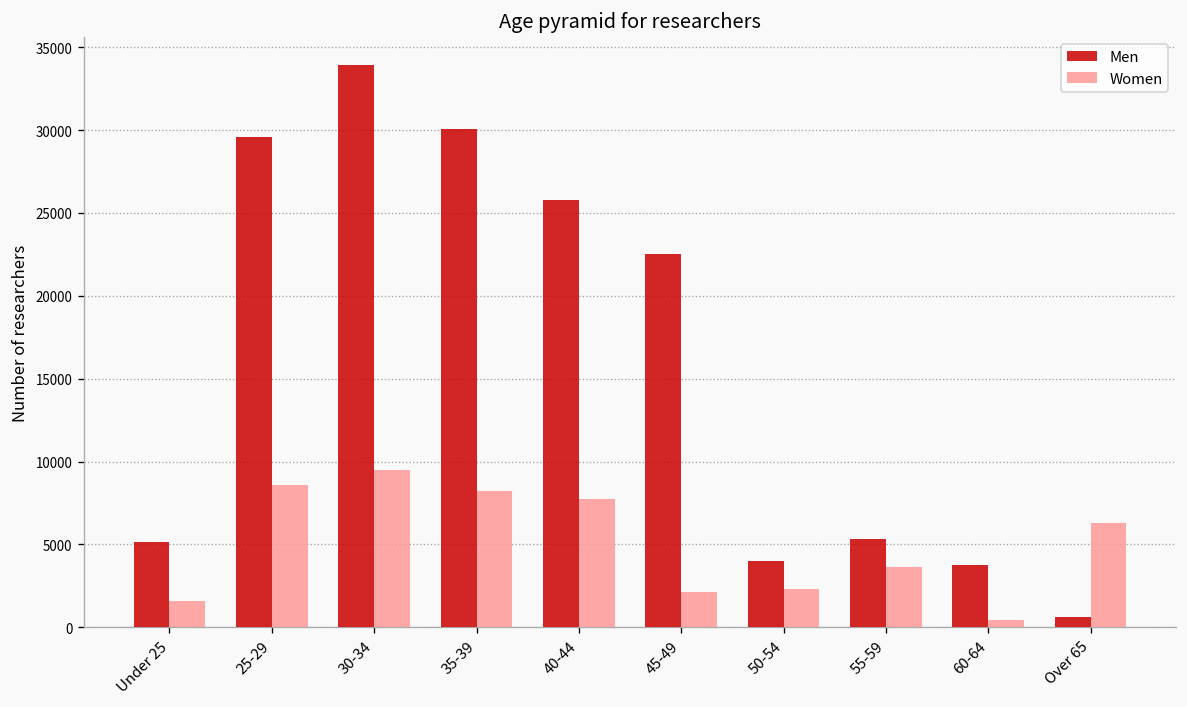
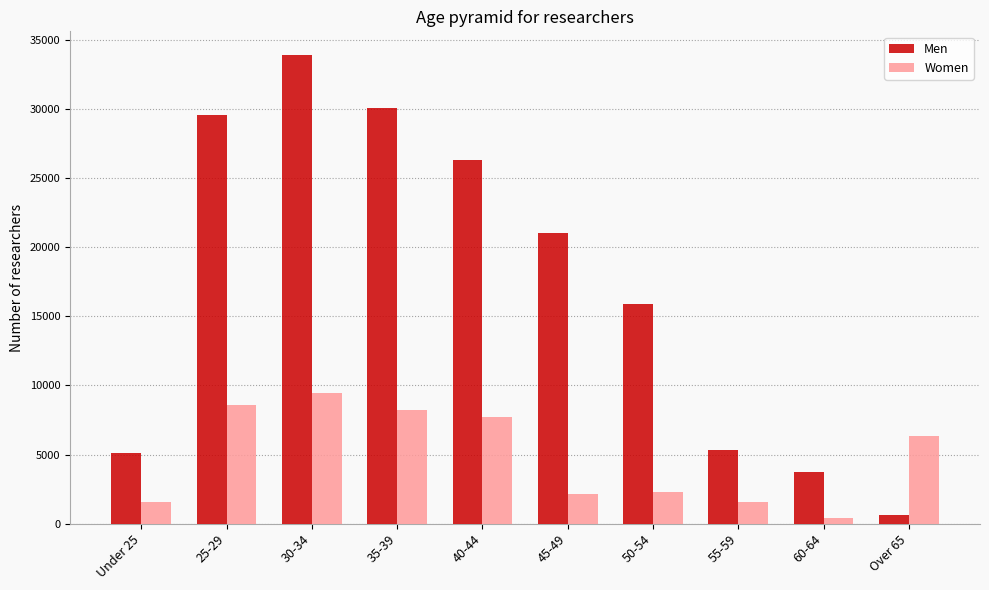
Men, 40-44: 25800 -> 26400
Men, 45-49: 22500 -> 21000
Men, 50-54: 4000 -> 15900
Women, 55-59: 3600 -> 1500
